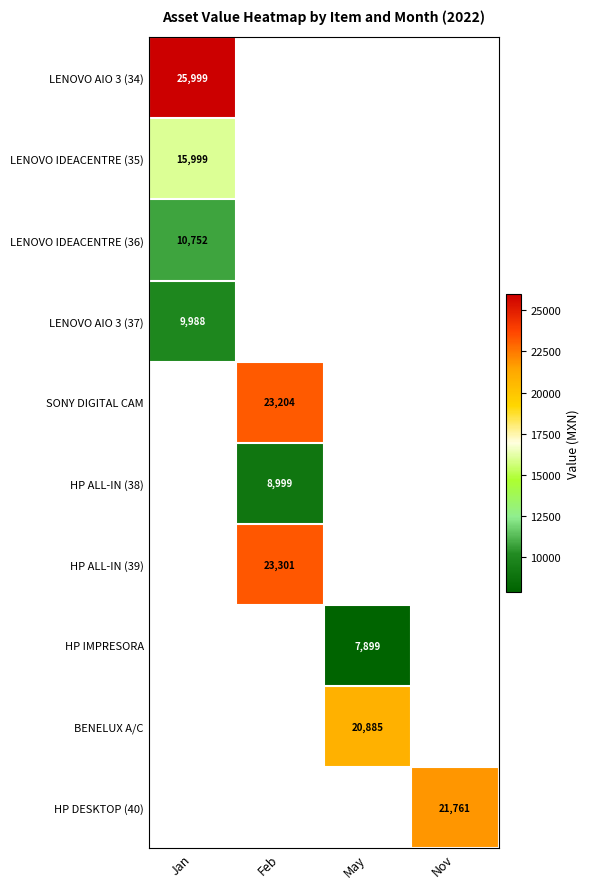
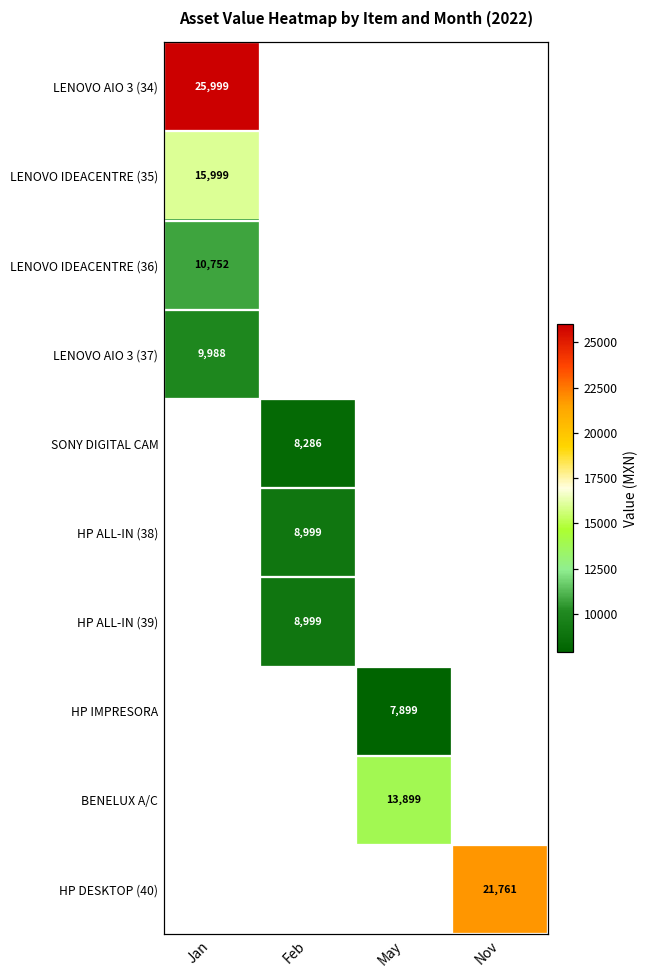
SONY DIGITAL CAM, Feb: 23,204 -> 8,286
HP ALL-IN (39), Feb: 23,301 -> 8,999
BENELUX A/C, May: 20,885 -> 13,899
